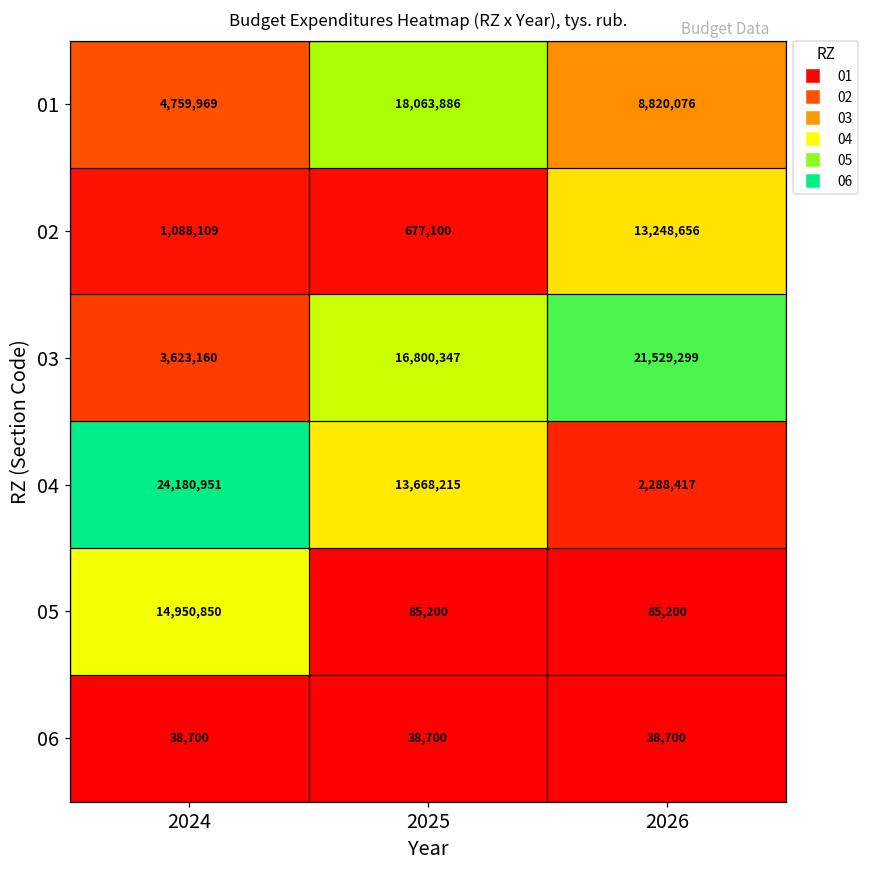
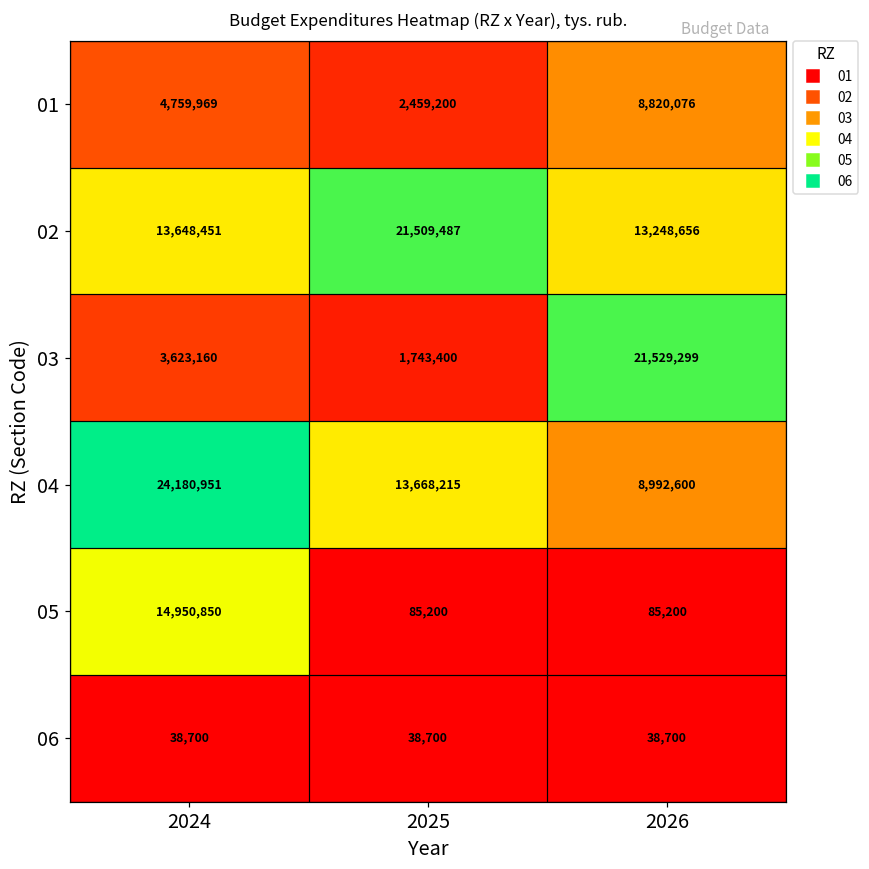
01, 2025: 18,063,886 -> 2,459,200
02, 2024: 1,088,109 -> 13,648,451
02, 2025: 677,100 -> 21,509,487
03, 2025: 16,800,347 -> 1,743,400
04, 2026: 2,288,417 -> 8,992,600
